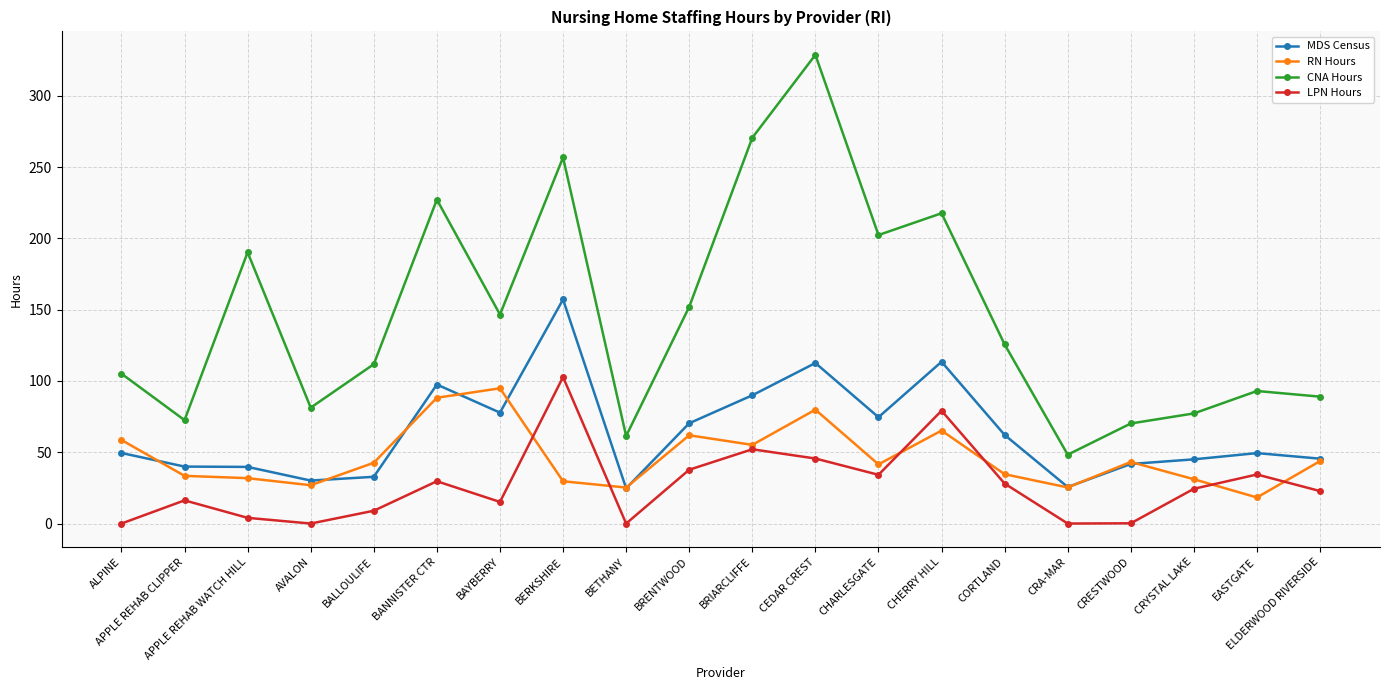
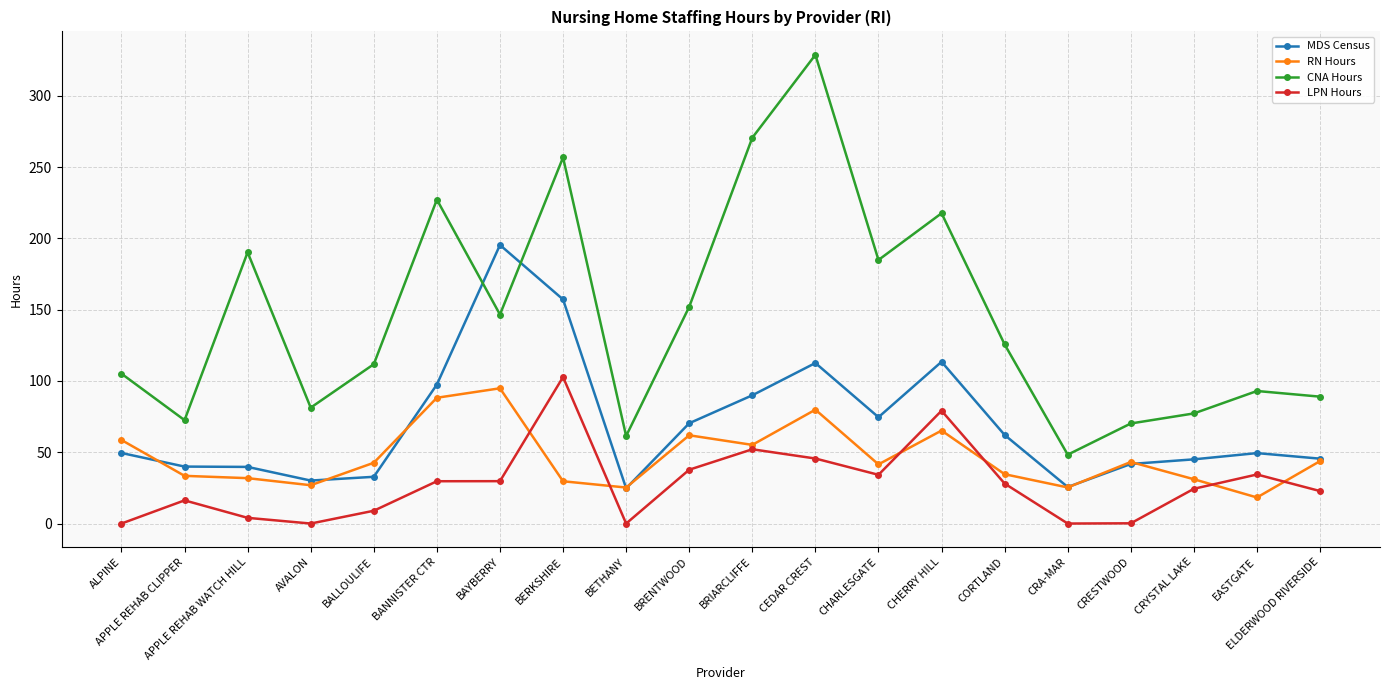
MDS Census, BAYBERRY: 78 -> 195
LPN Hours, BAYBERRY: 15 -> 30
CNA Hours, CHARLESGATE: 202 -> 185
